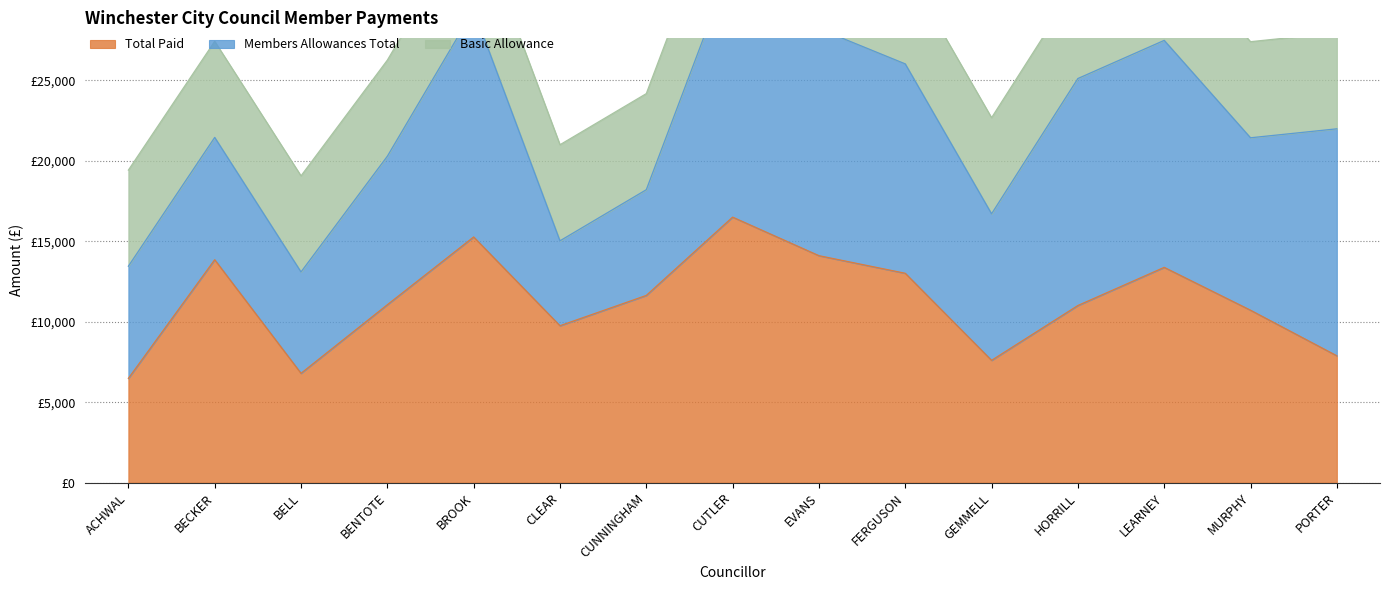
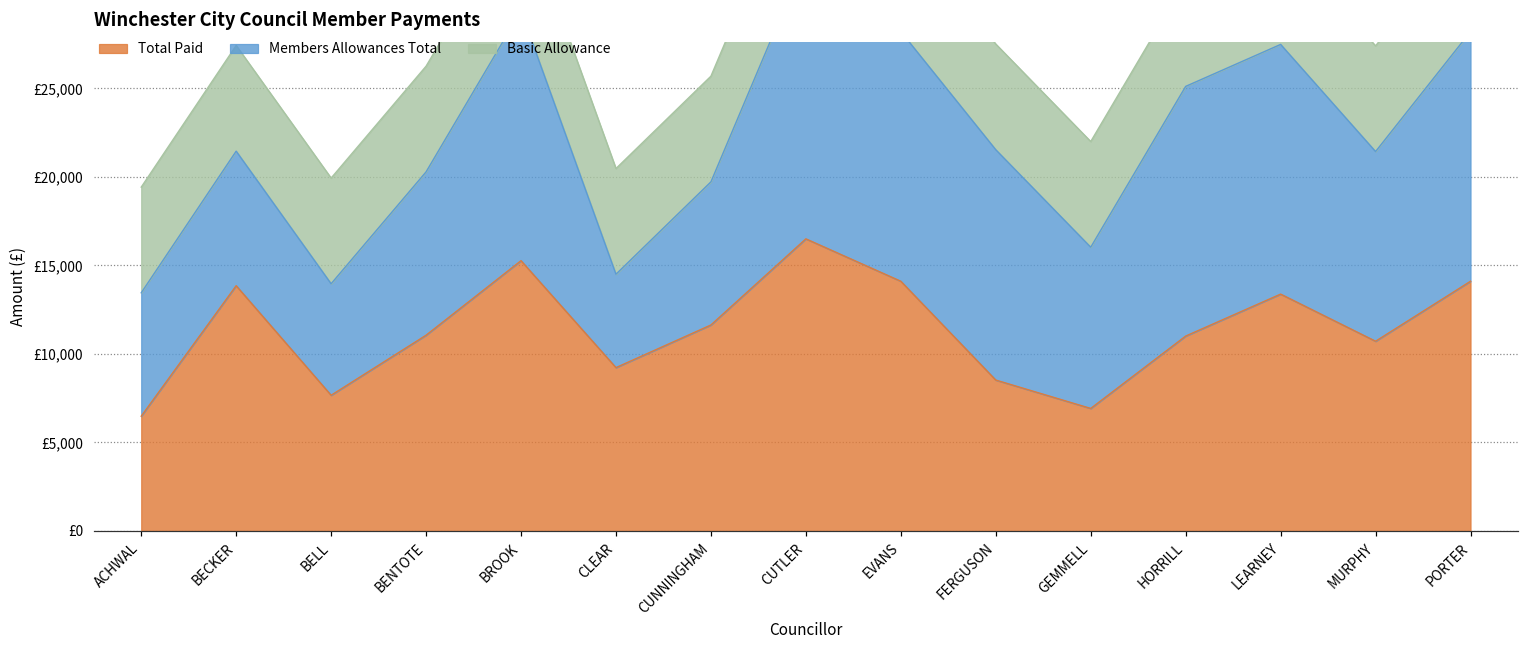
Total Paid, BELL: £6,800 -> £7,700
Total Paid, CLEAR: £9,800 -> £9,200
Members Allowances Total, CUNNINGHAM: £6,600 -> £8,100
Total Paid, FERGUSON: £13,000 -> £8,500
Total Paid, GEMMELL: £7,600 -> £6,900
Total Paid, PORTER: £7,900 -> £14,100
